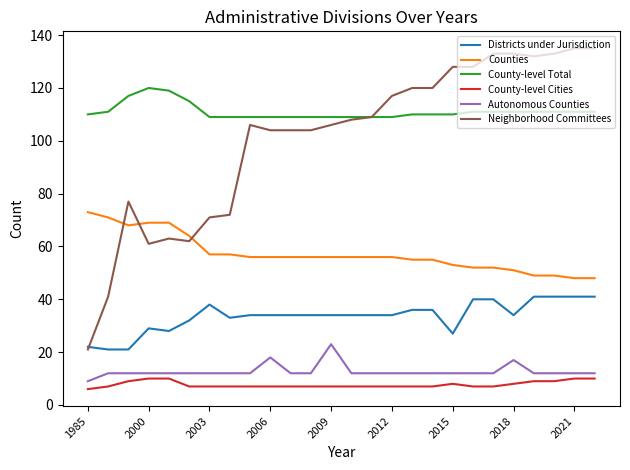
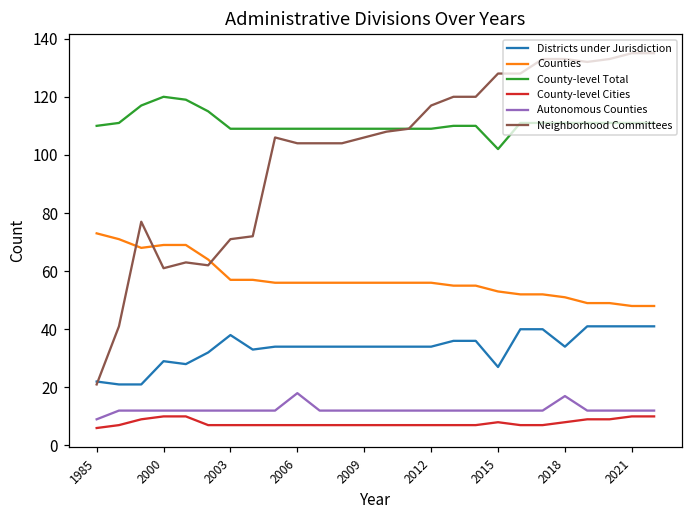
Autonomous Counties, 2009: 23 -> 12
County-level Total, 2015: 110 -> 102
